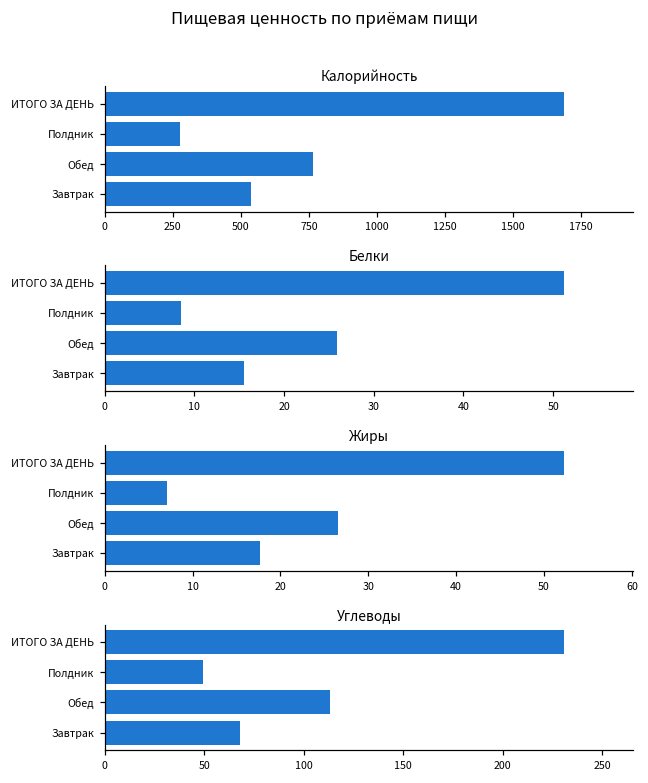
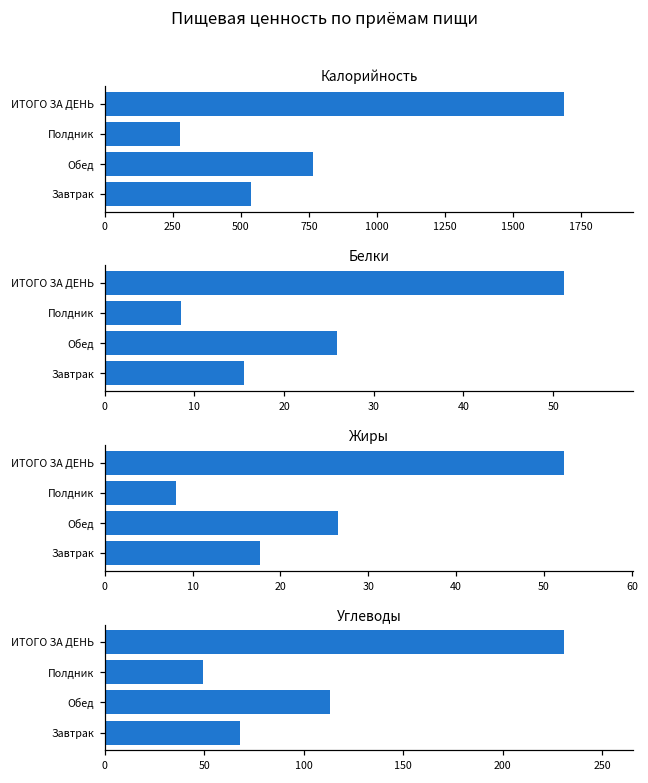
Жиры, Полдник: 7 -> 8
